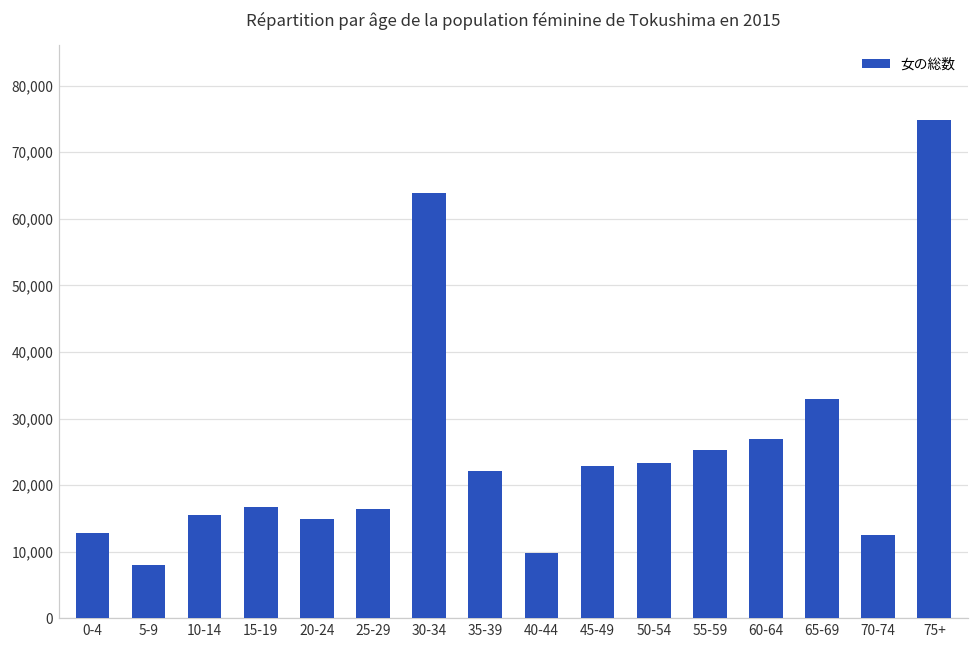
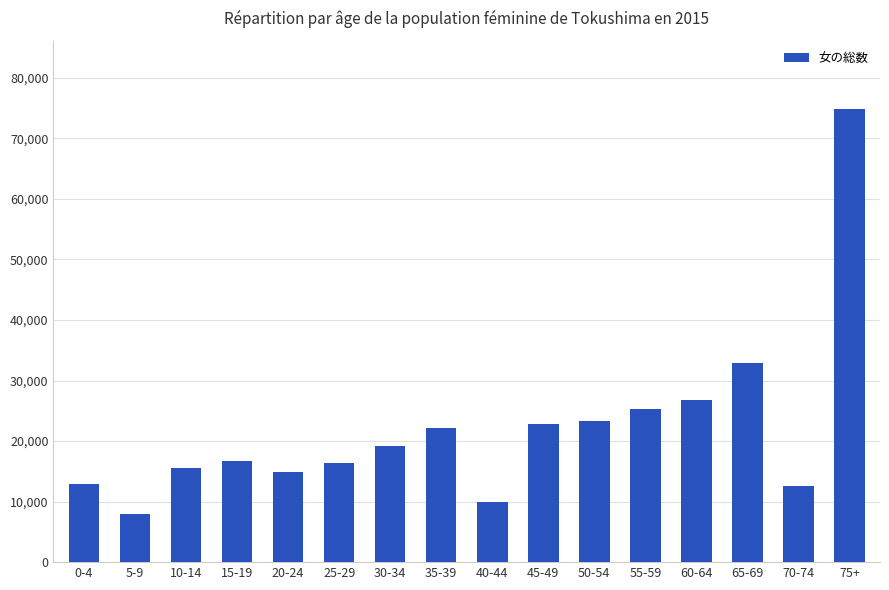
30-34: 64,000 -> 19,000
